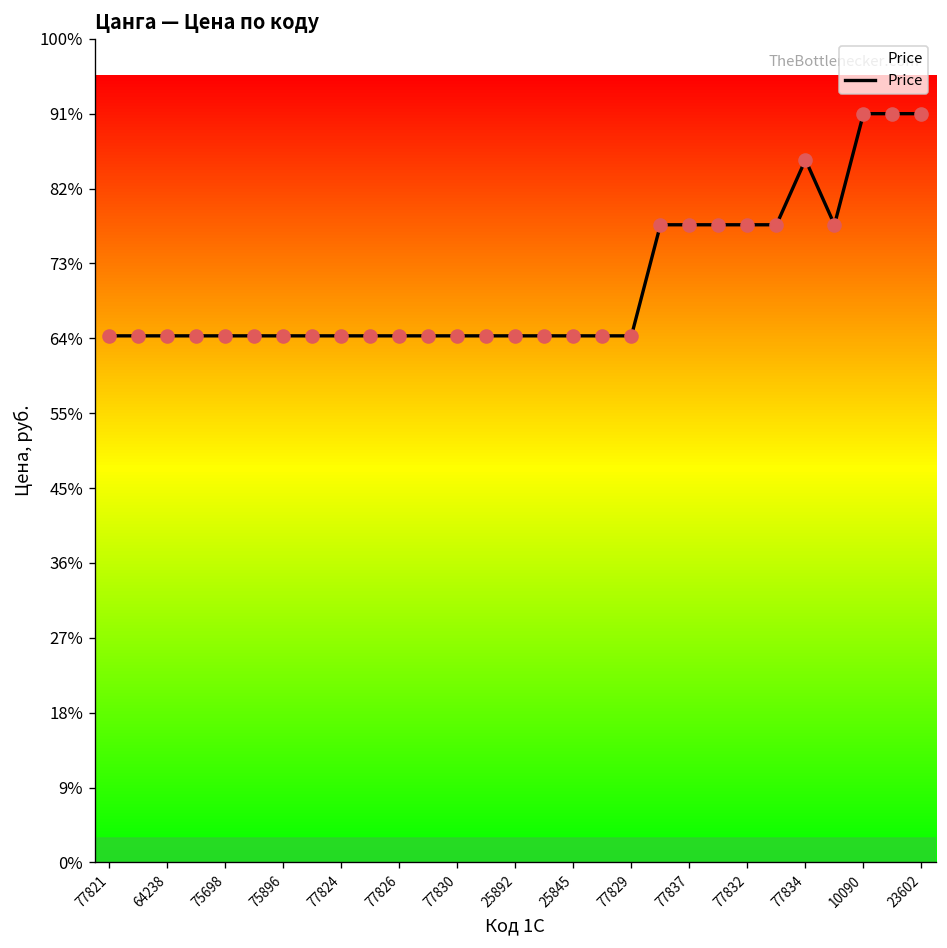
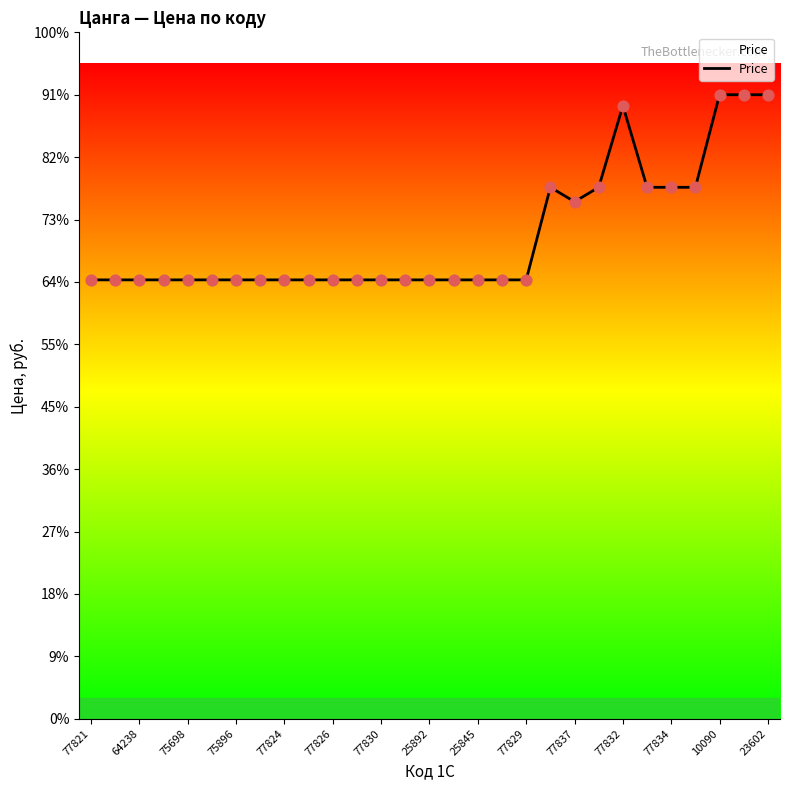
77837: 77% -> 75%
77832: 77% -> 89%
77834: 85% -> 77%
